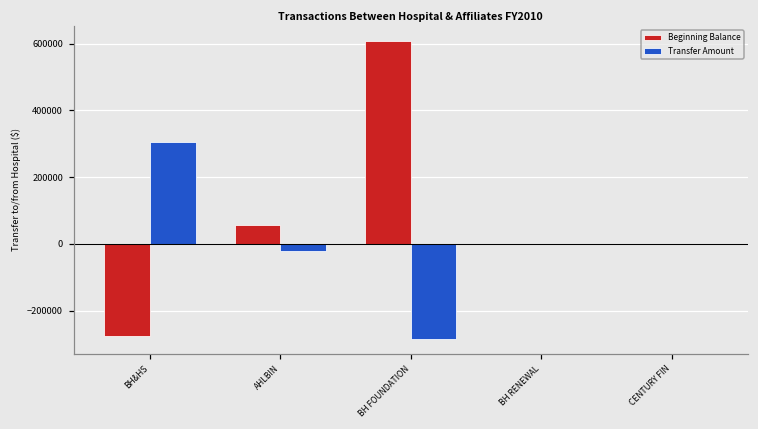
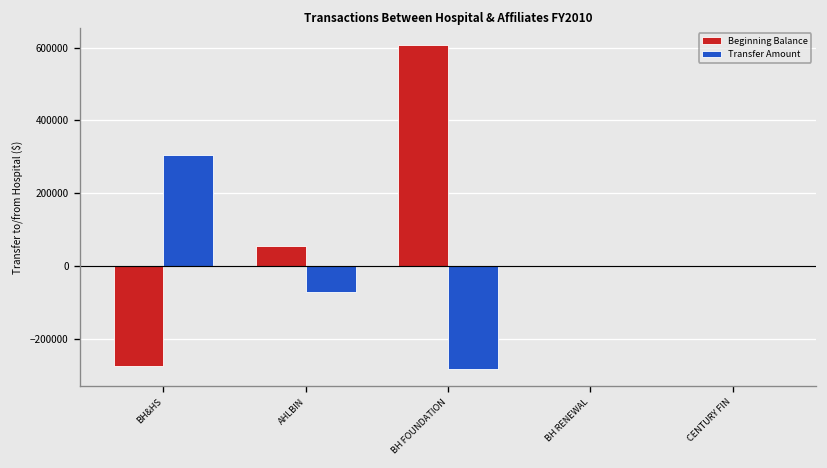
Transfer Amount, AHLBIN: -20000 -> -70000
